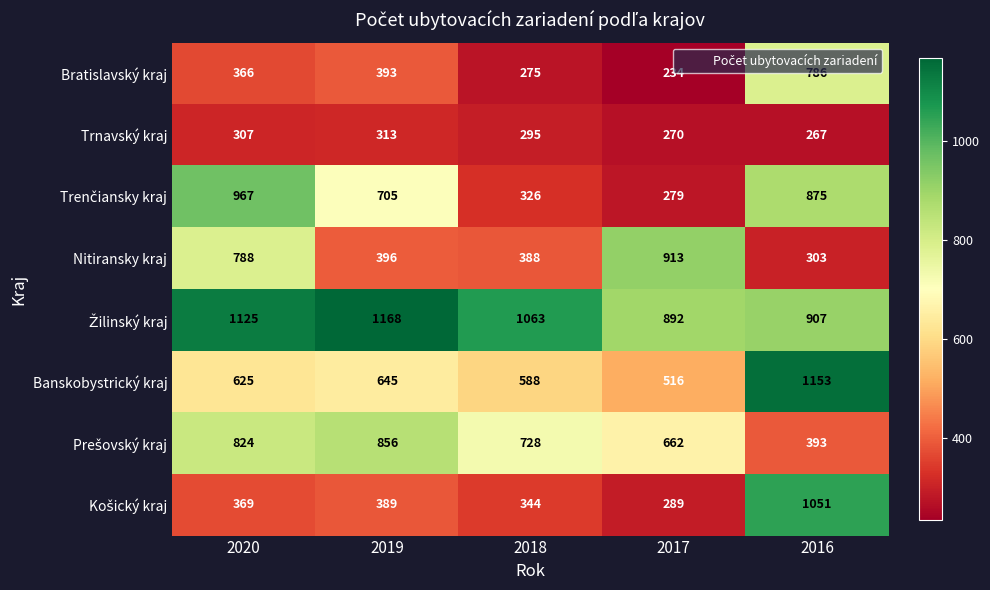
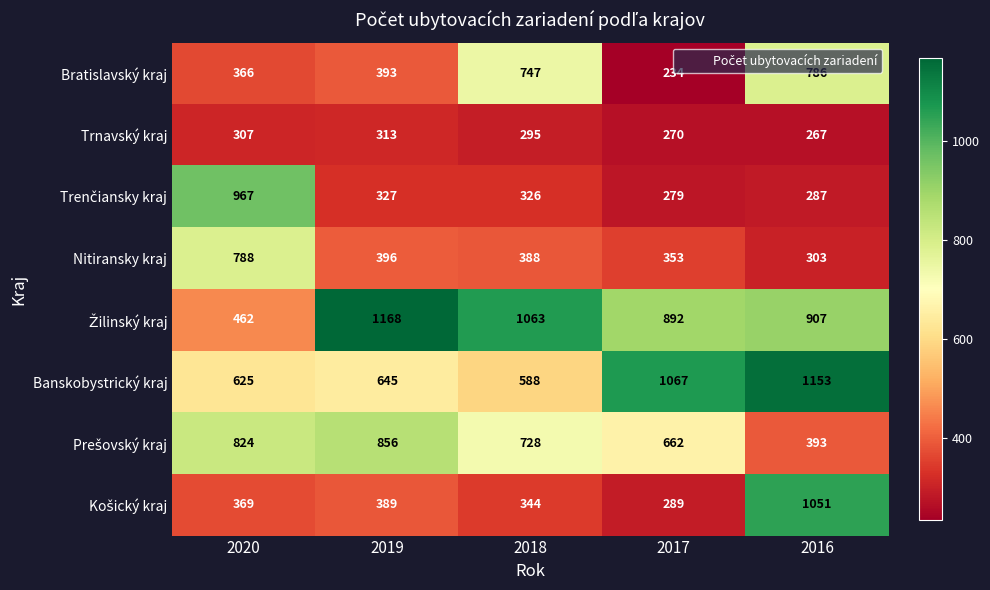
Bratislavský kraj, 2018: 275 -> 747
Trenčiansky kraj, 2019: 705 -> 327
Trenčiansky kraj, 2016: 875 -> 287
Nitiransky kraj, 2017: 913 -> 353
Žilinský kraj, 2020: 1125 -> 462
Banskobystrický kraj, 2017: 516 -> 1067
